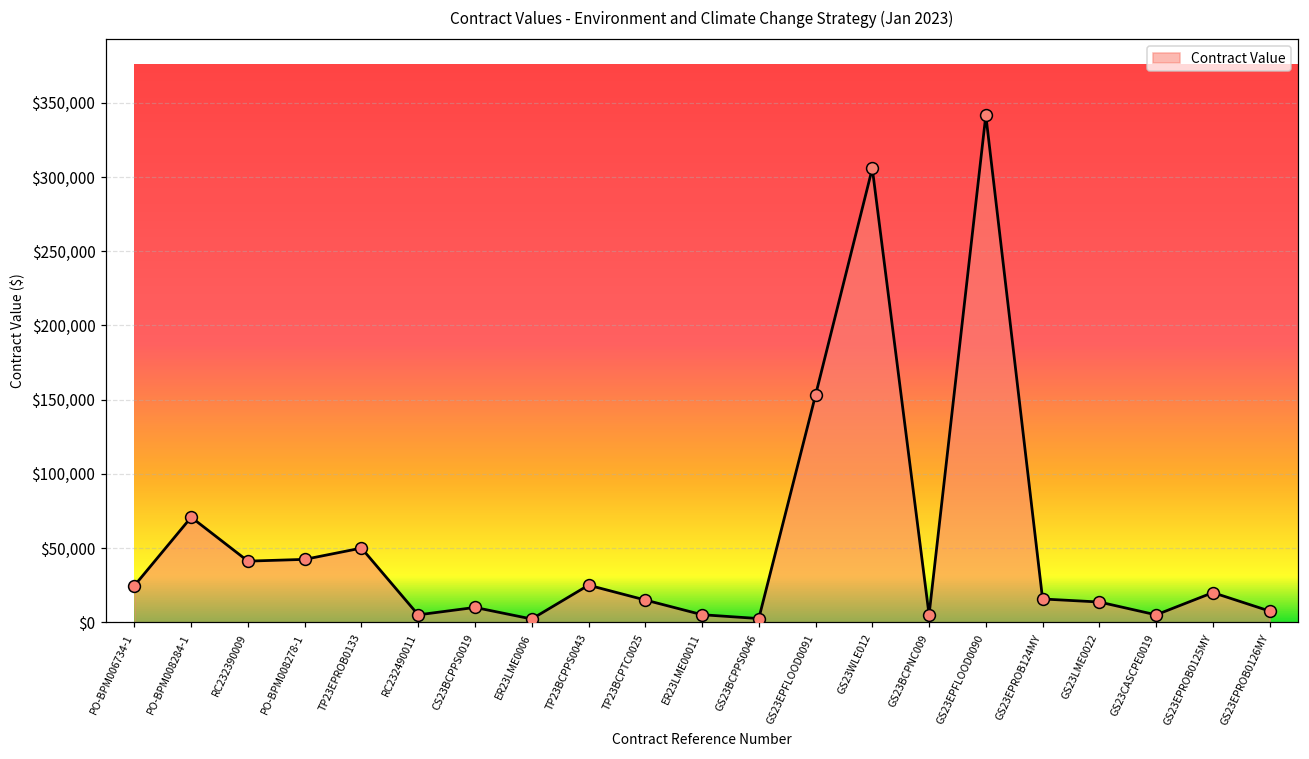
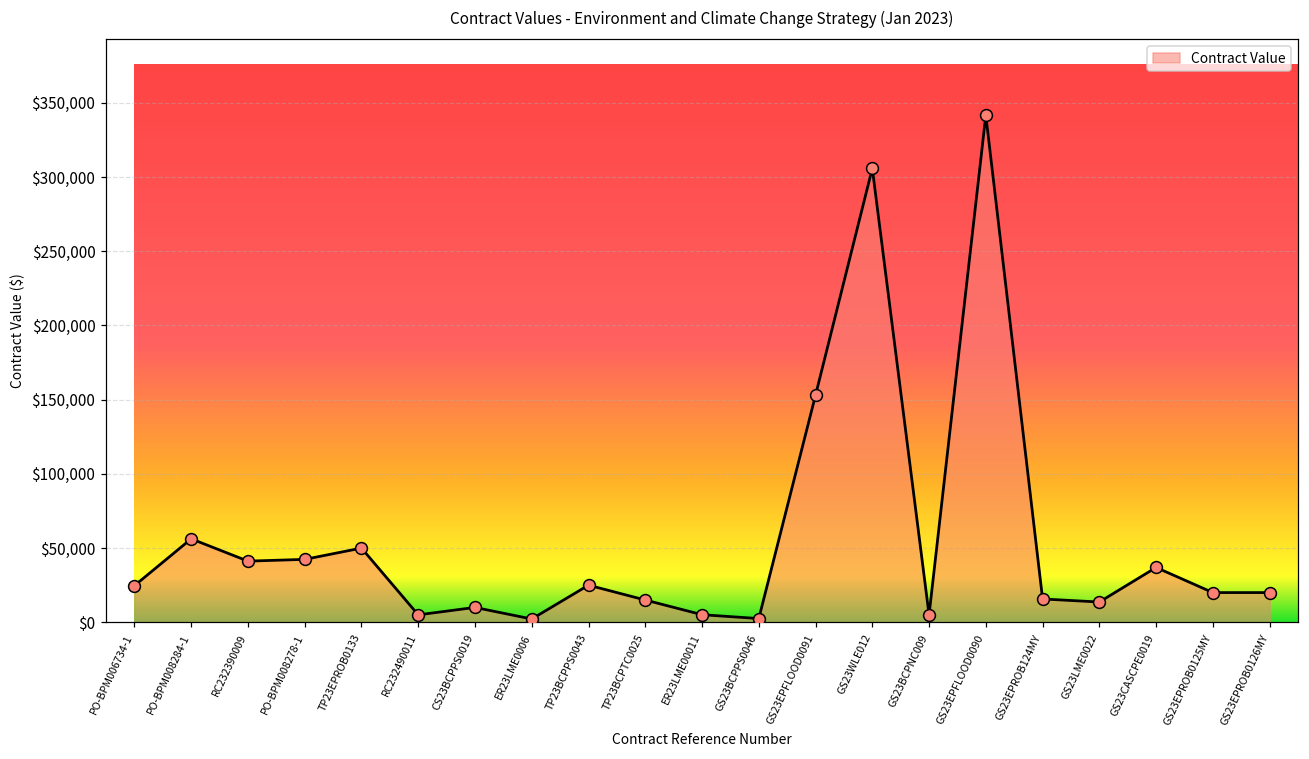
PO-BPM008284-1: $71,000 -> $56,000
GS23CASCPE0019: $5,000 -> $37,000
GS23EPROB0126MY: $8,000 -> $20,000
